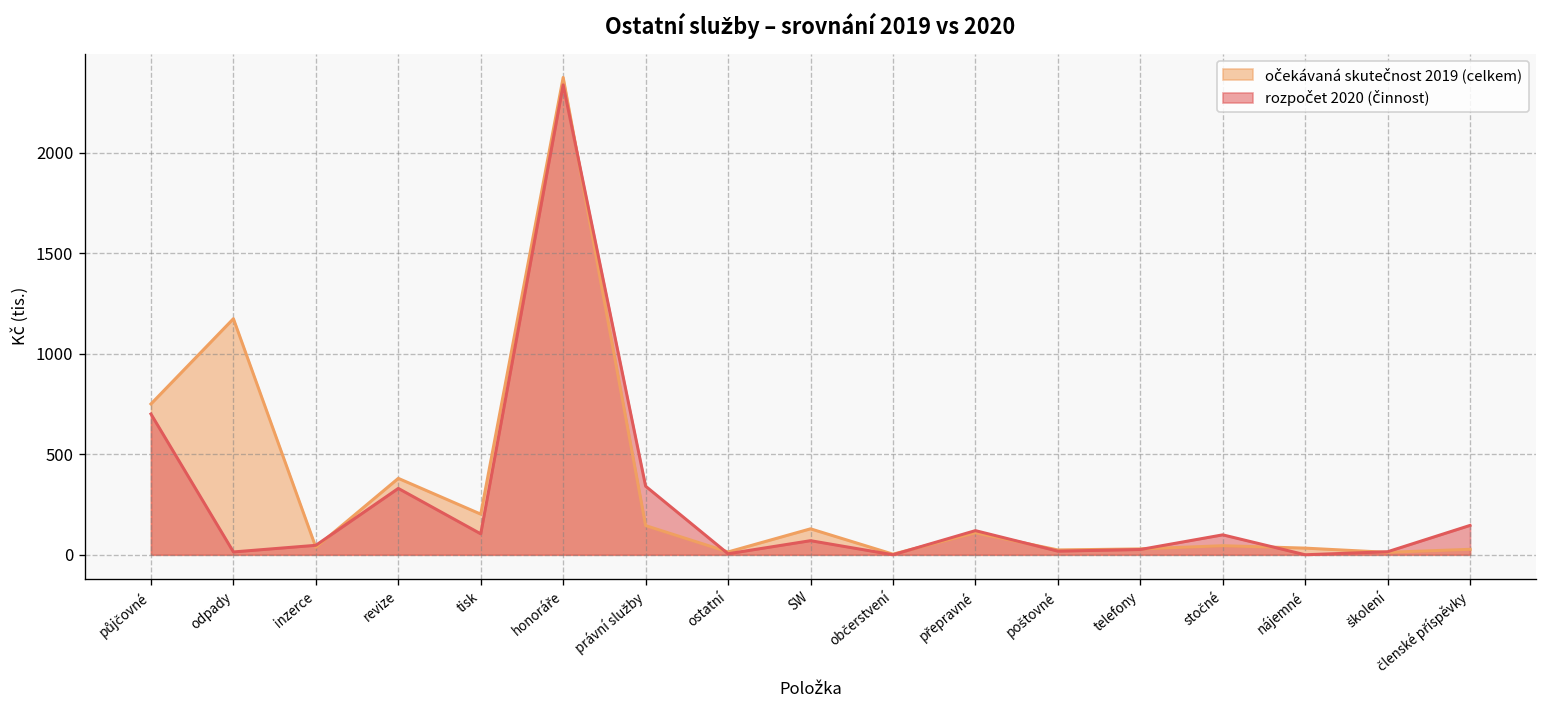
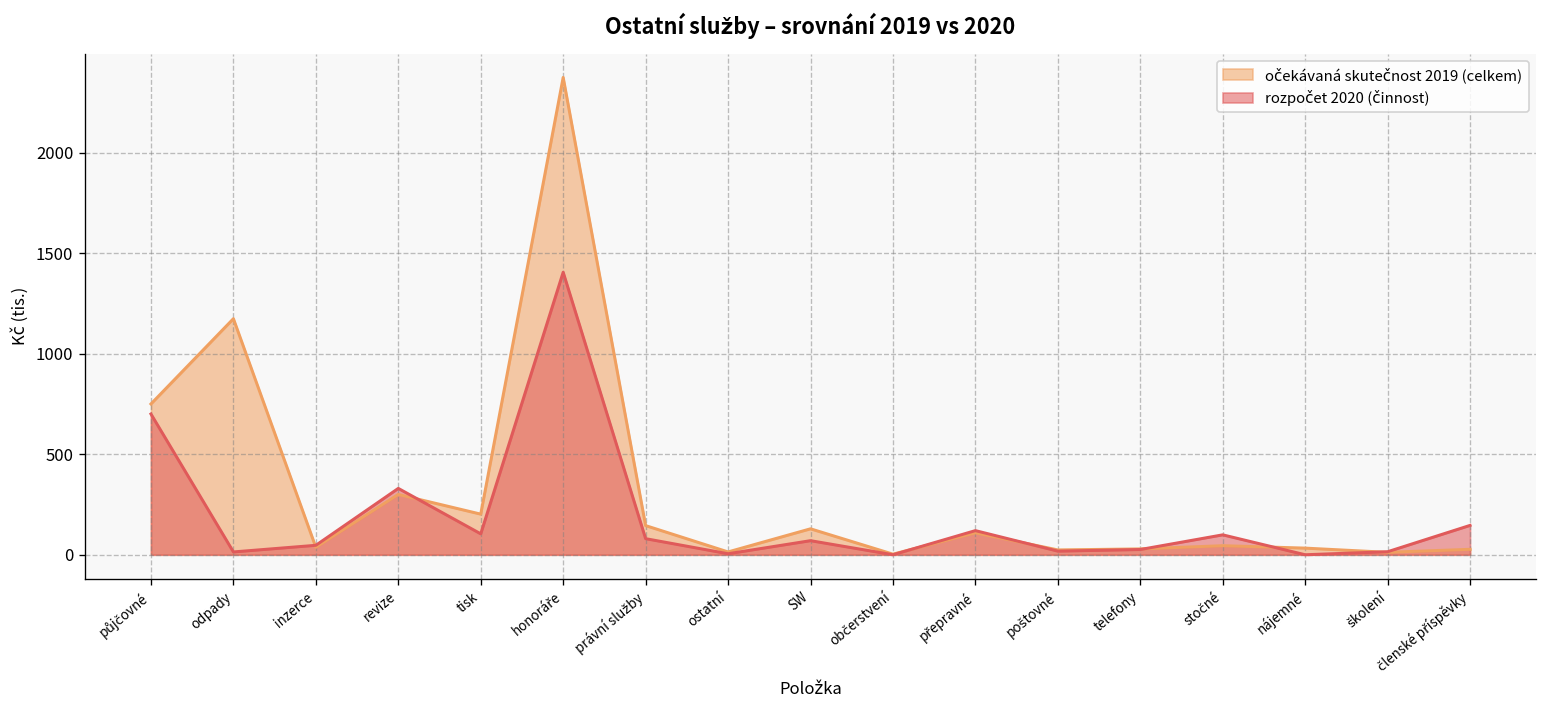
očekávaná skutečnost 2019 (celkem), revize: 380 -> 300
rozpočet 2020 (činnost), honoráře: 2340 -> 1410
rozpočet 2020 (činnost), právní služby: 340 -> 80
